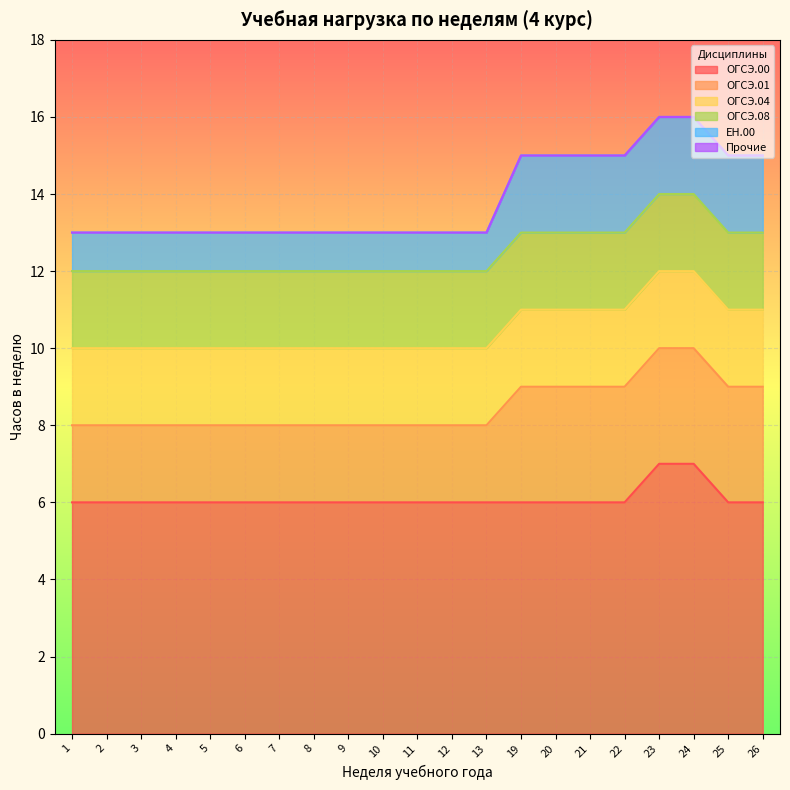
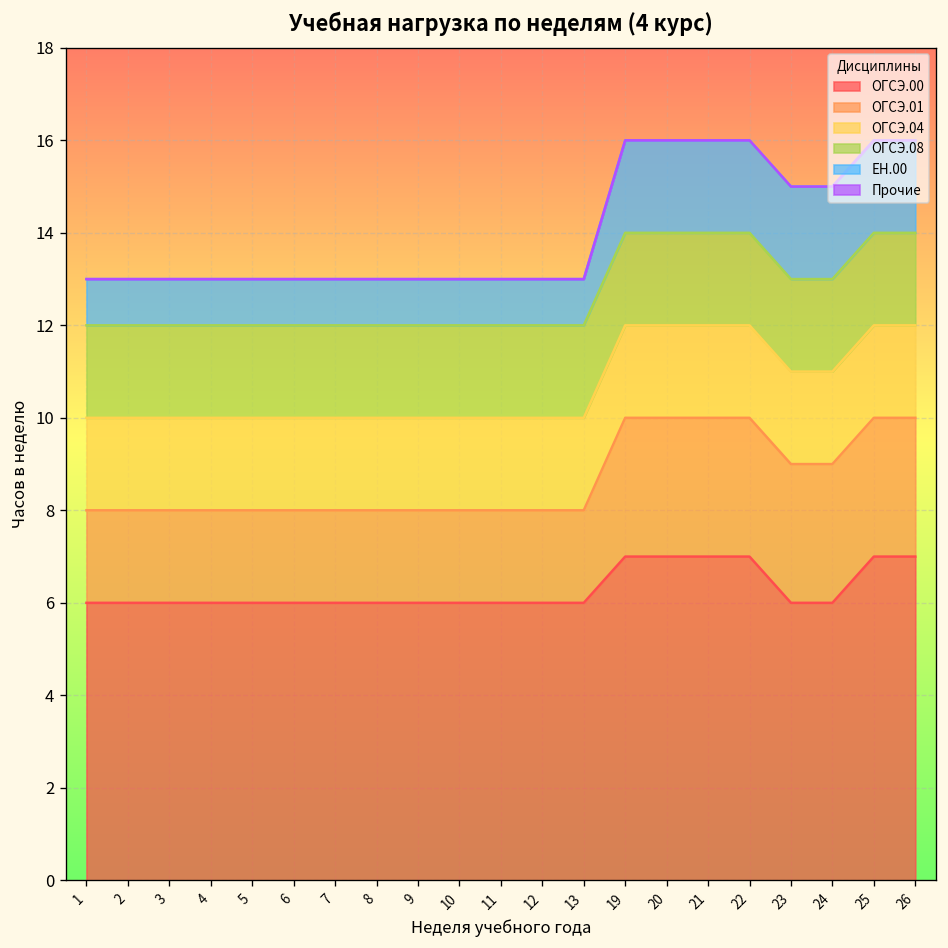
ОГСЭ.00, 19: 6 -> 7
ОГСЭ.00, 20: 6 -> 7
ОГСЭ.00, 21: 6 -> 7
ОГСЭ.00, 22: 6 -> 7
ОГСЭ.00, 23: 7 -> 6
ОГСЭ.00, 24: 7 -> 6
ОГСЭ.00, 25: 6 -> 7
ОГСЭ.00, 26: 6 -> 7
